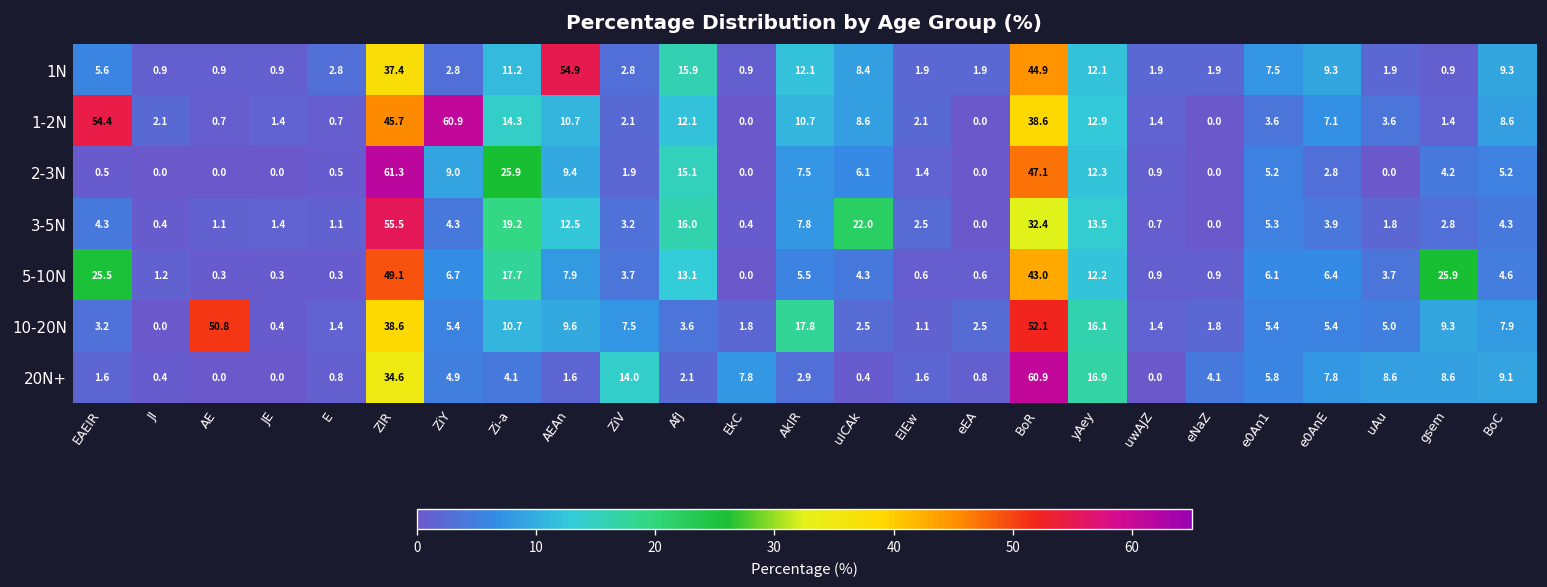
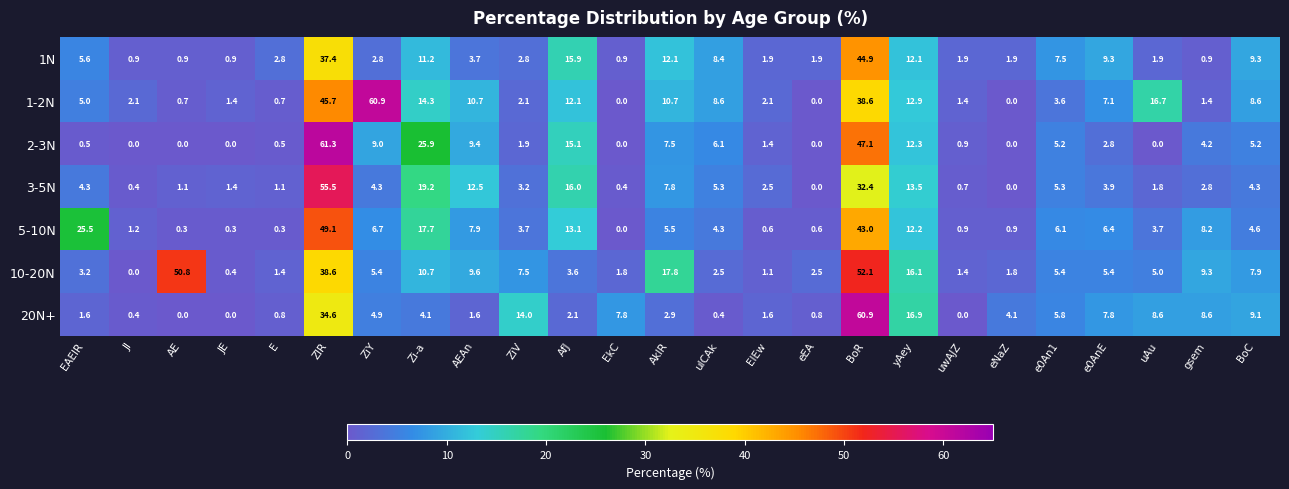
1N, AEAn: 54.9 -> 3.7
1-2N, EAEIR: 54.4 -> 5.0
1-2N, uAu: 3.6 -> 16.7
3-5N, uICAk: 22.0 -> 5.3
5-10N, gsem: 25.9 -> 8.2
